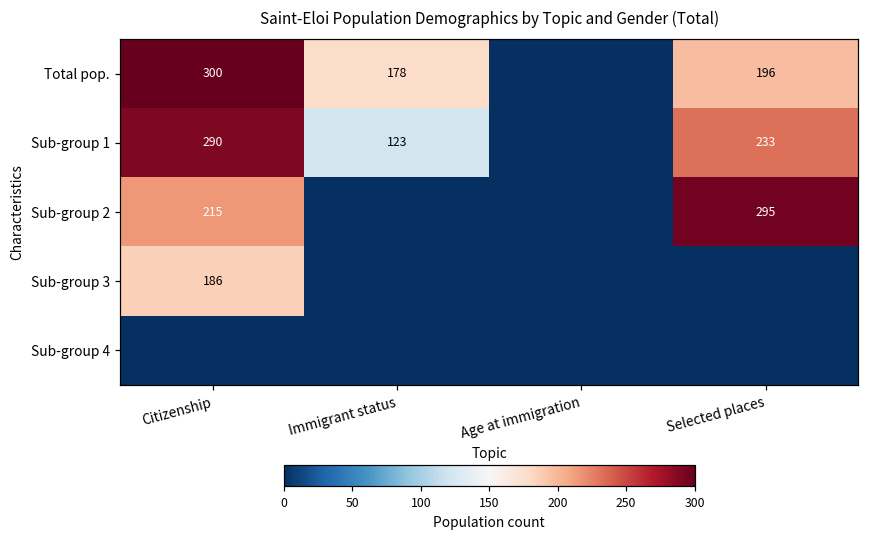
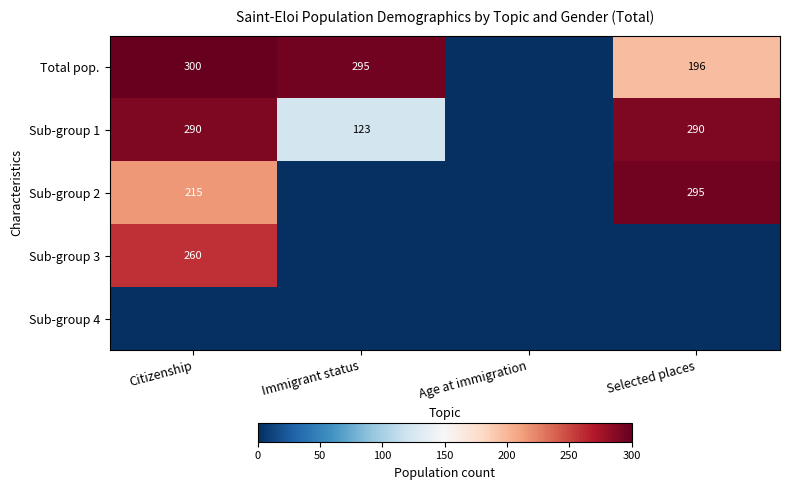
Total pop., Immigrant status: 178 -> 295
Sub-group 1, Selected places: 233 -> 290
Sub-group 3, Citizenship: 186 -> 260
